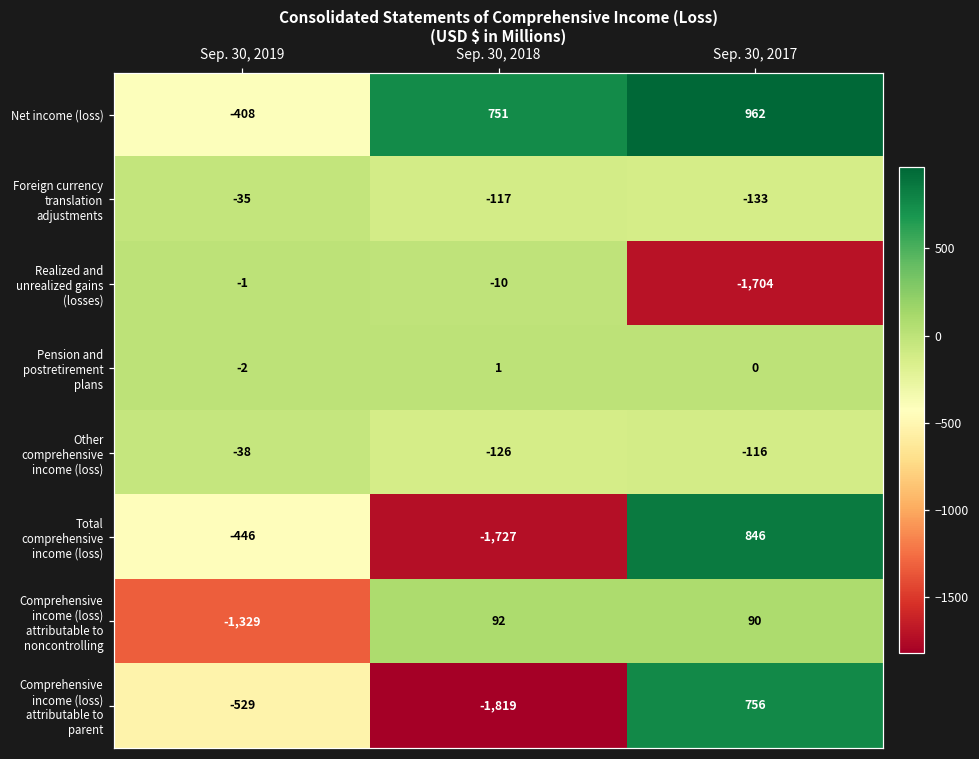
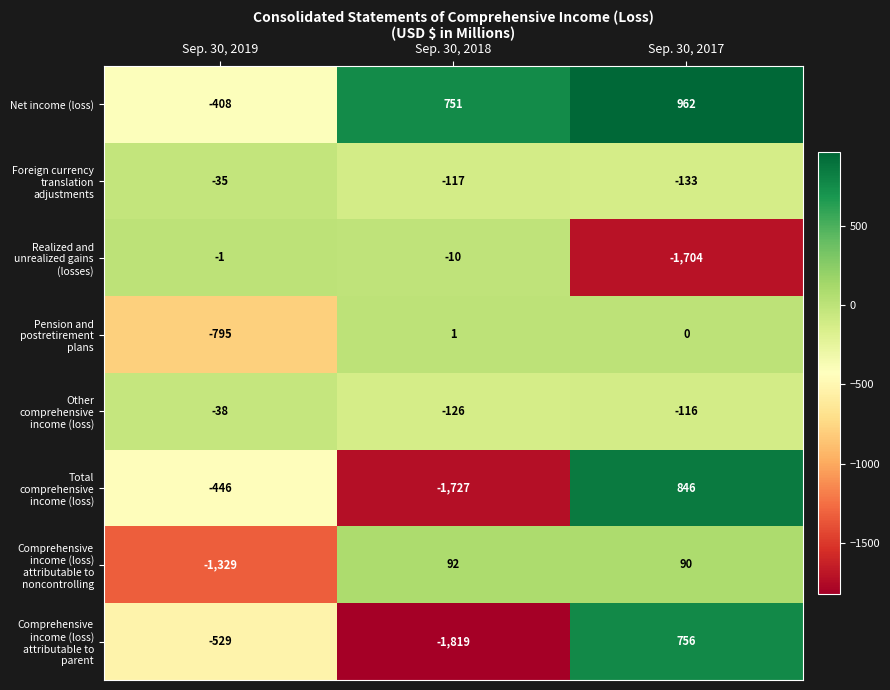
Pension and postretirement plans, Sep. 30, 2019: -2 -> -795
